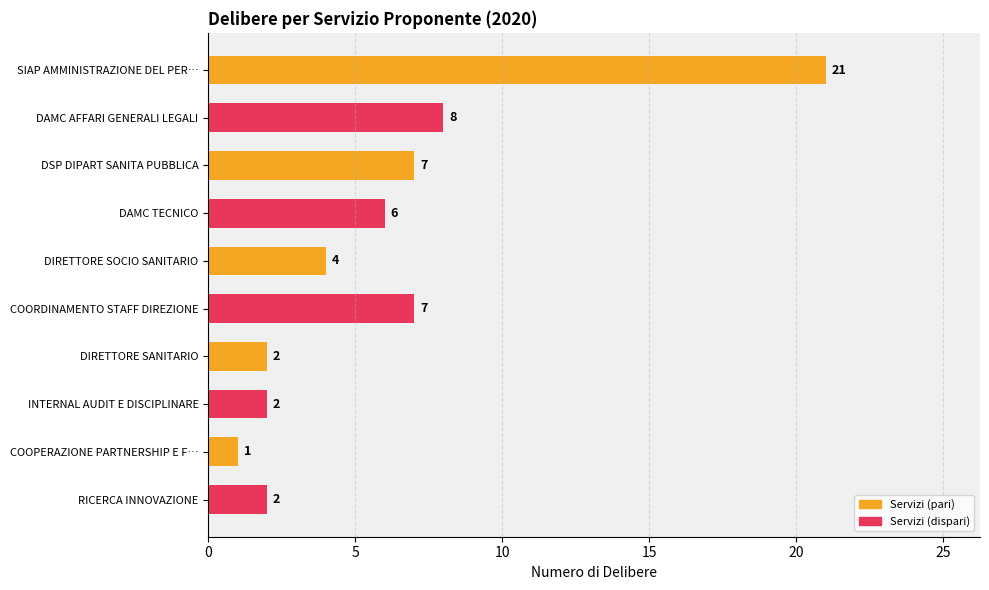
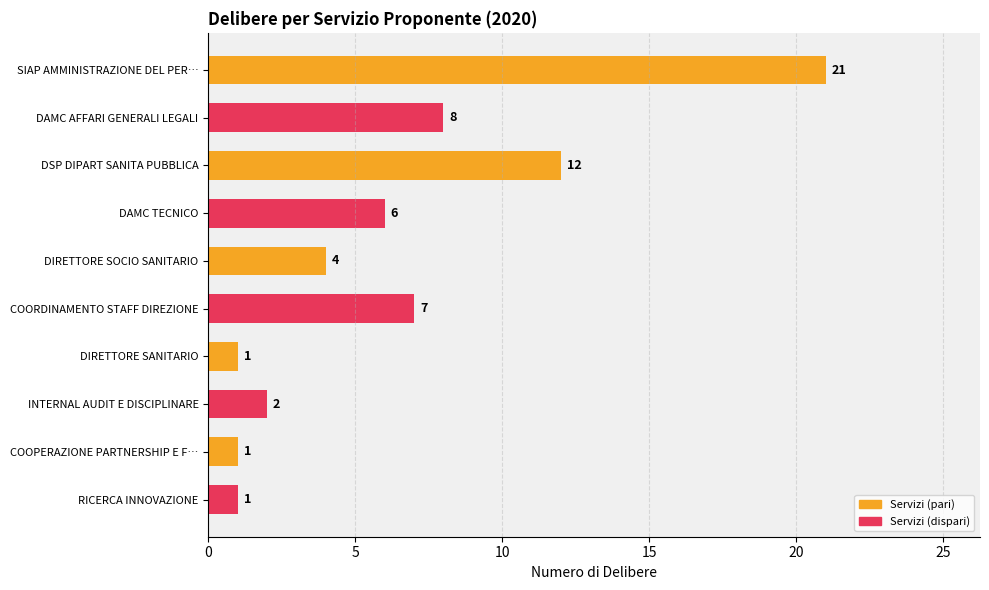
DSP DIPART SANITA PUBBLICA: 7 -> 12
DIRETTORE SANITARIO: 2 -> 1
RICERCA INNOVAZIONE: 2 -> 1
